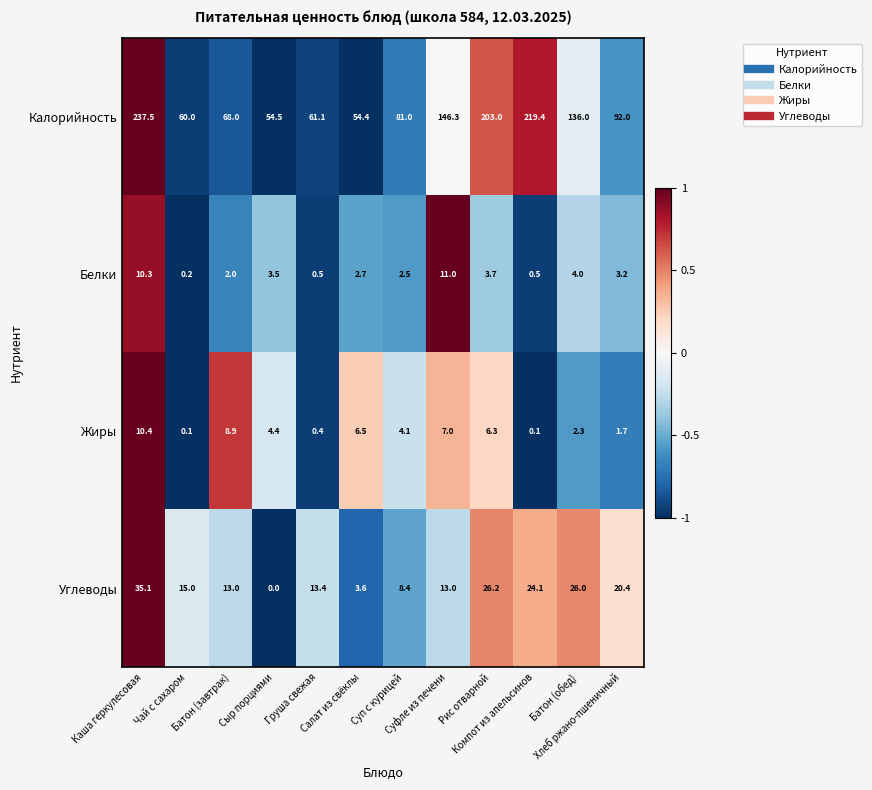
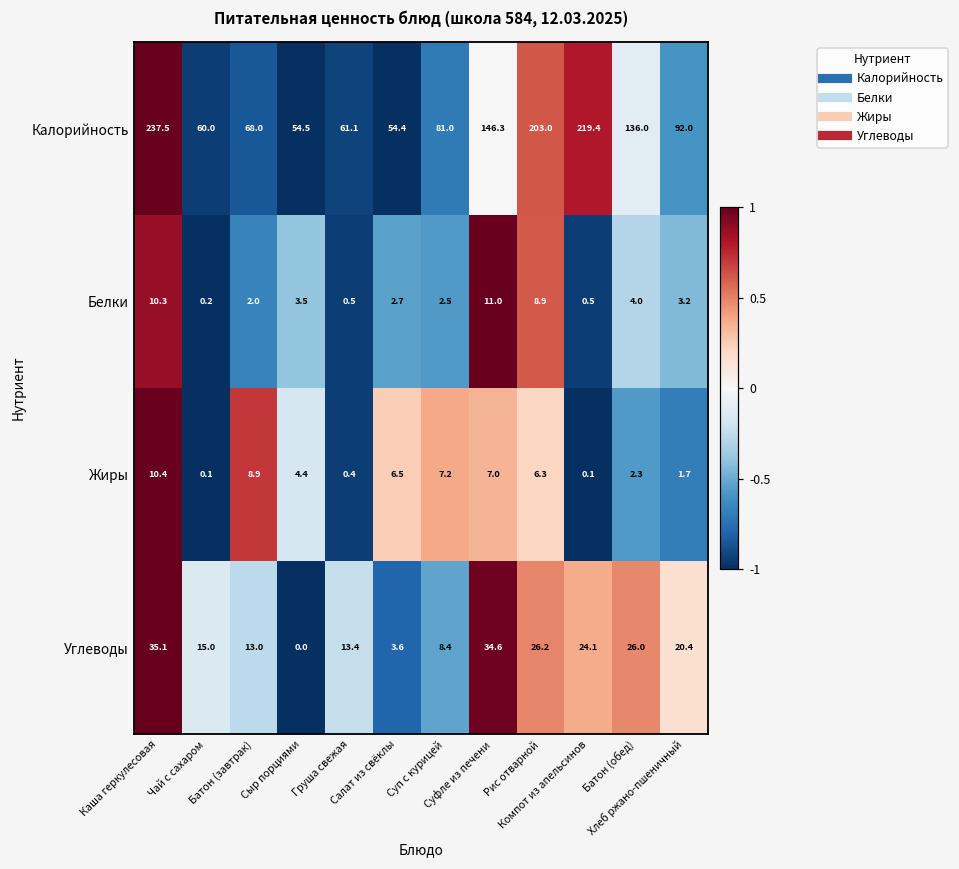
Белки, Рис отварной: 3.7 -> 8.9
Жиры, Суп с курицей: 4.1 -> 7.2
Углеводы, Суфле из печени: 13.0 -> 34.6
